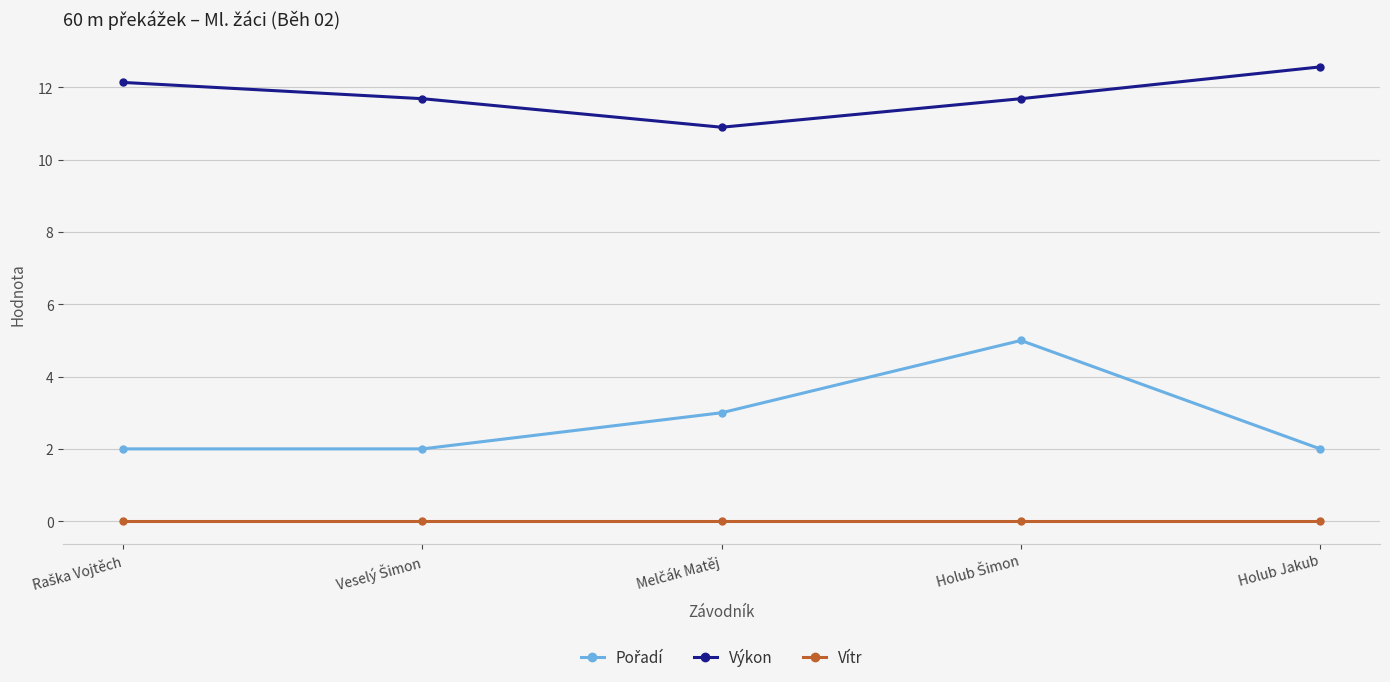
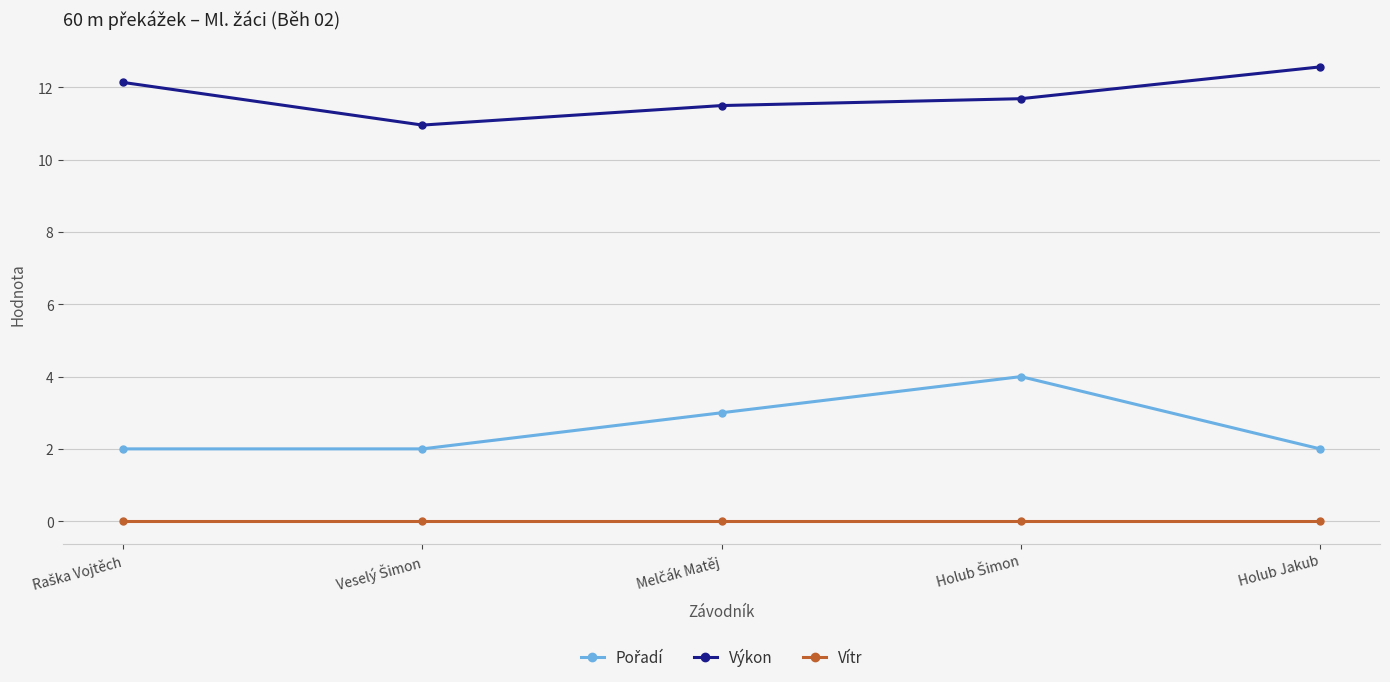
Výkon, Veselý Šimon: 11.7 -> 11.0
Výkon, Melčák Matěj: 10.9 -> 11.5
Pořadí, Holub Šimon: 5 -> 4
